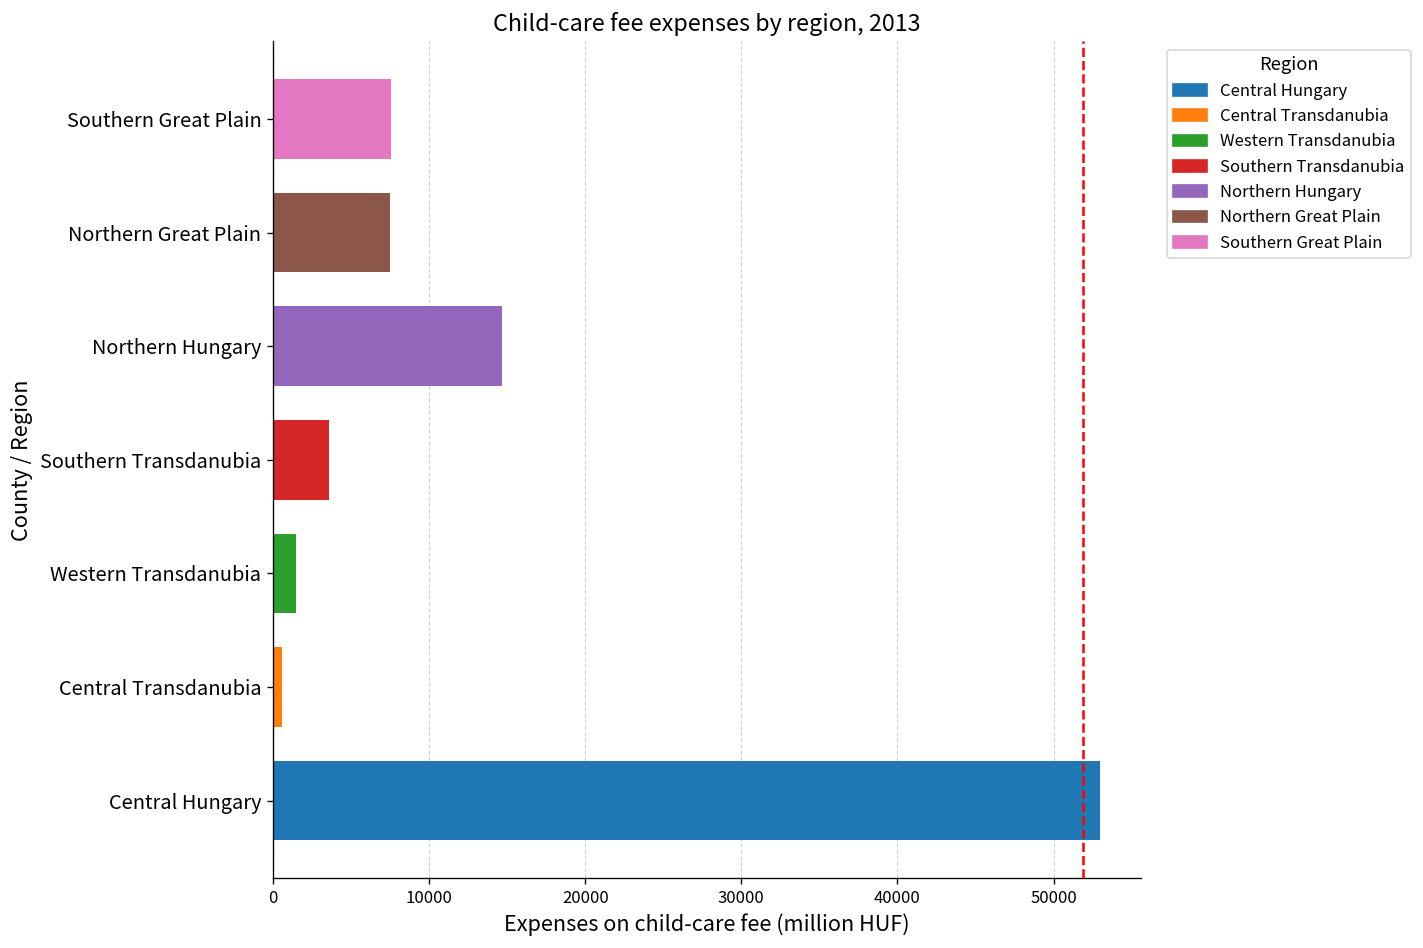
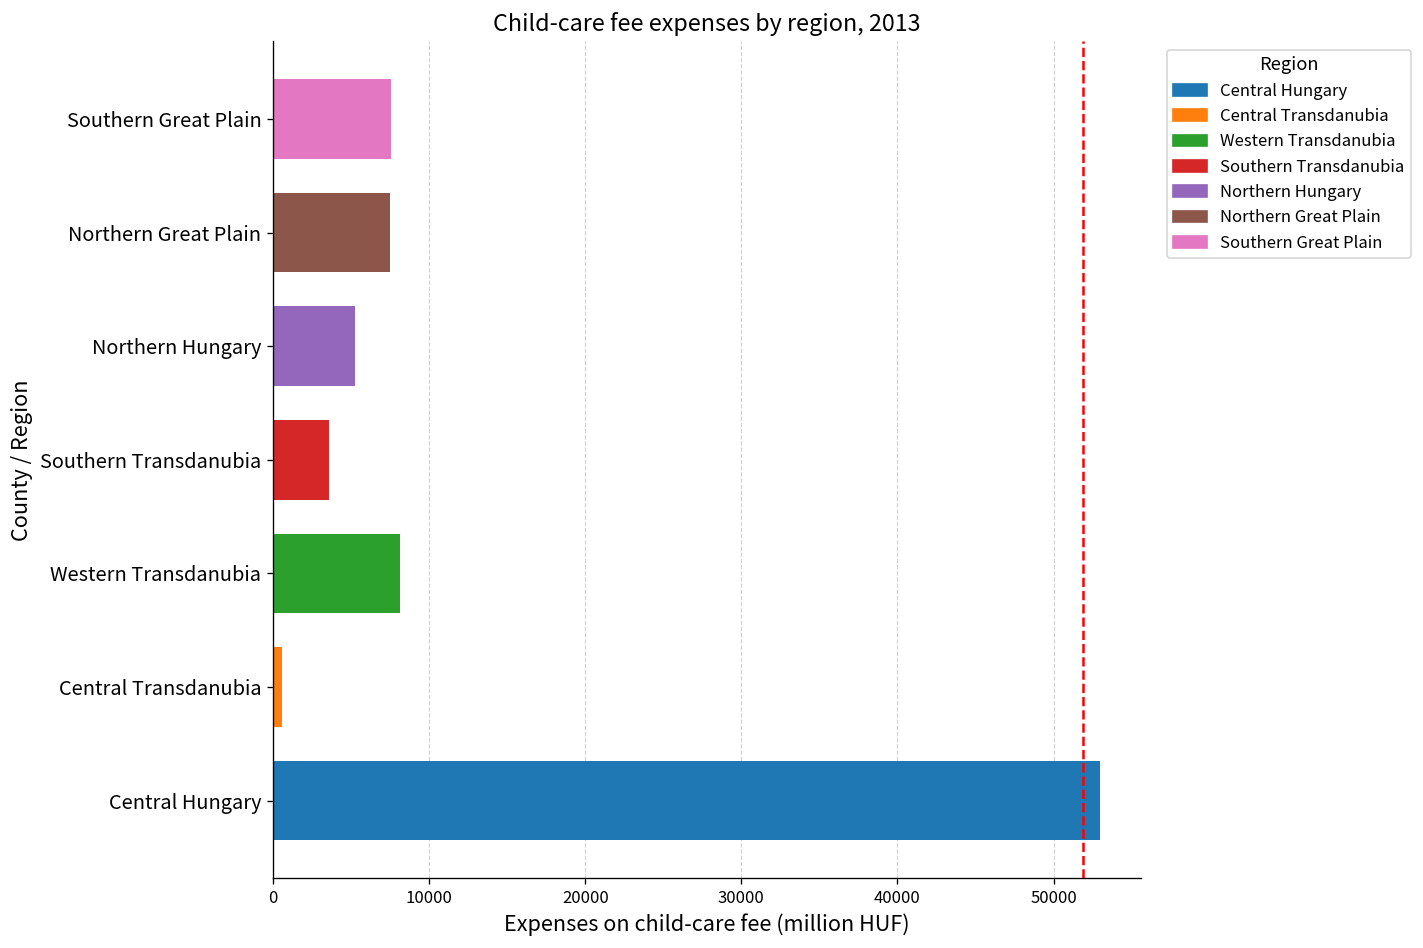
Northern Hungary: 14700 -> 5300
Western Transdanubia: 1500 -> 8100
